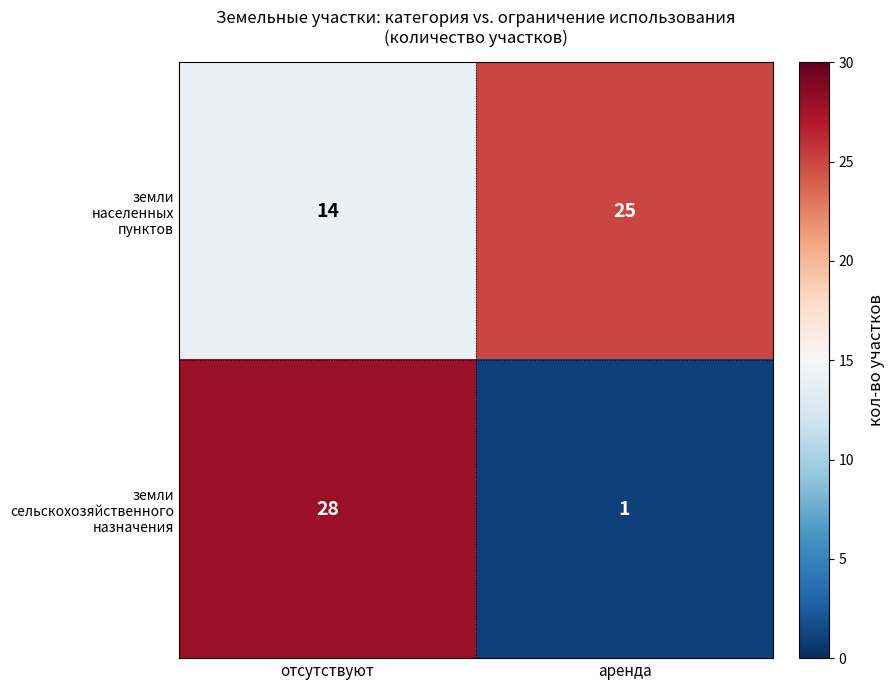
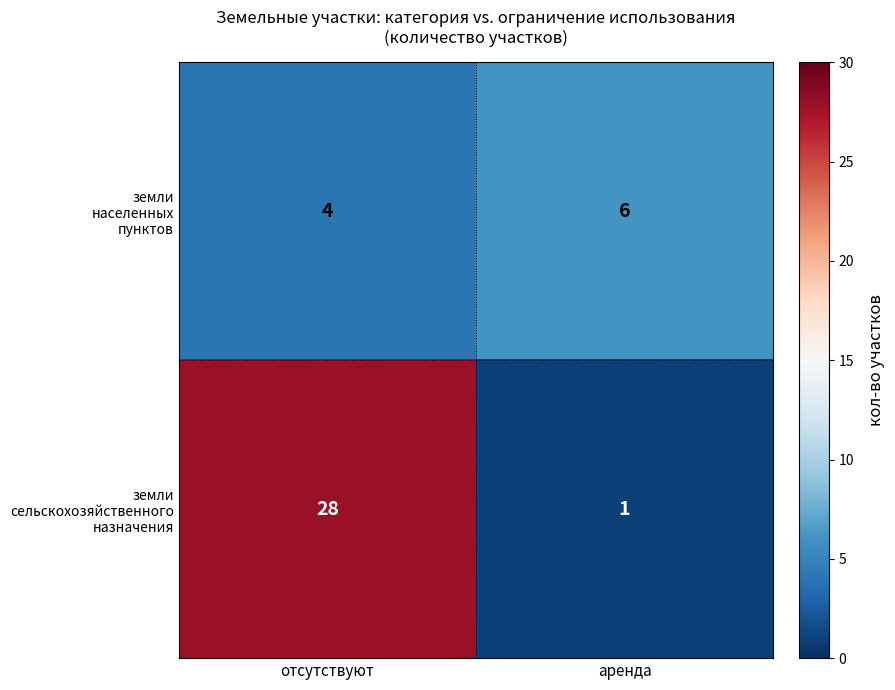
земли населенных пунктов, отсутствуют: 14 -> 4
земли населенных пунктов, аренда: 25 -> 6
